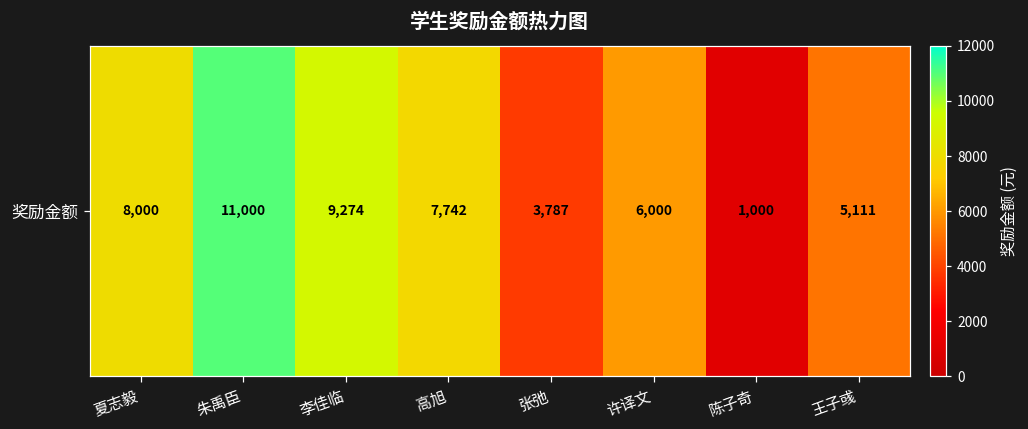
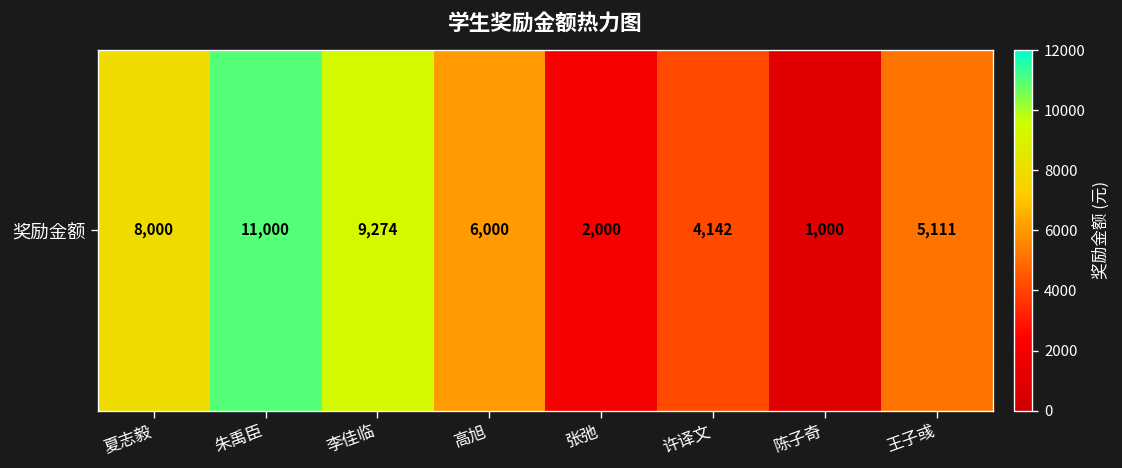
奖励金额, 高旭: 7,742 -> 6,000
奖励金额, 张弛: 3,787 -> 2,000
奖励金额, 许译文: 6,000 -> 4,142
